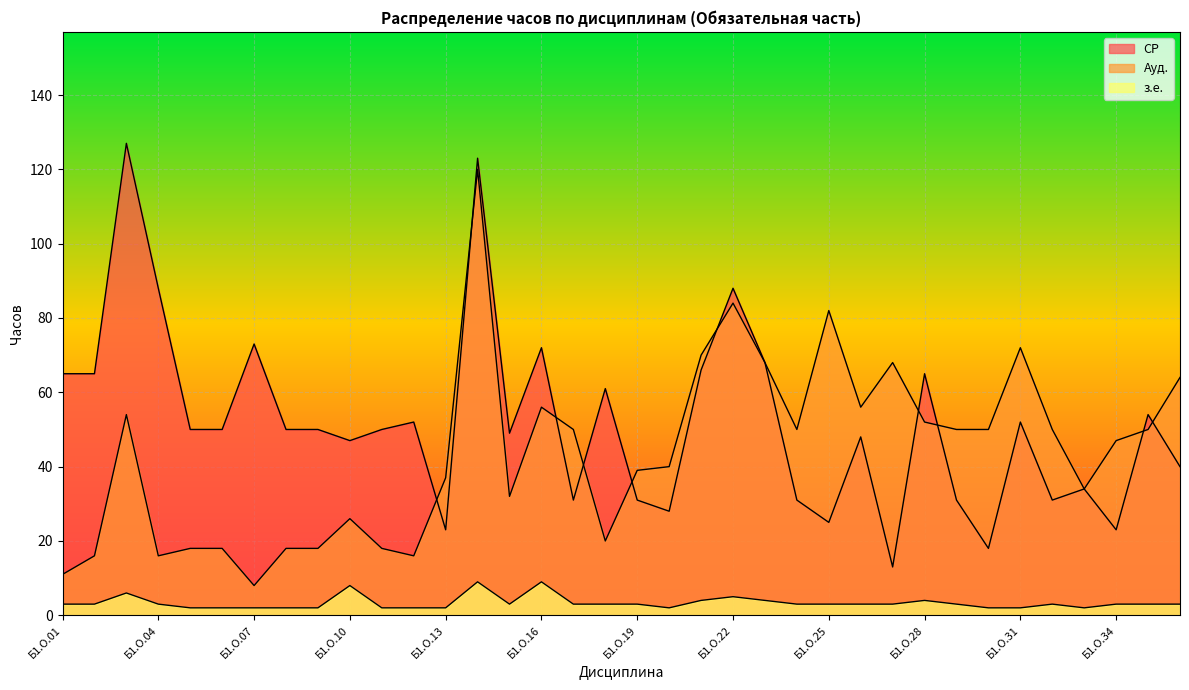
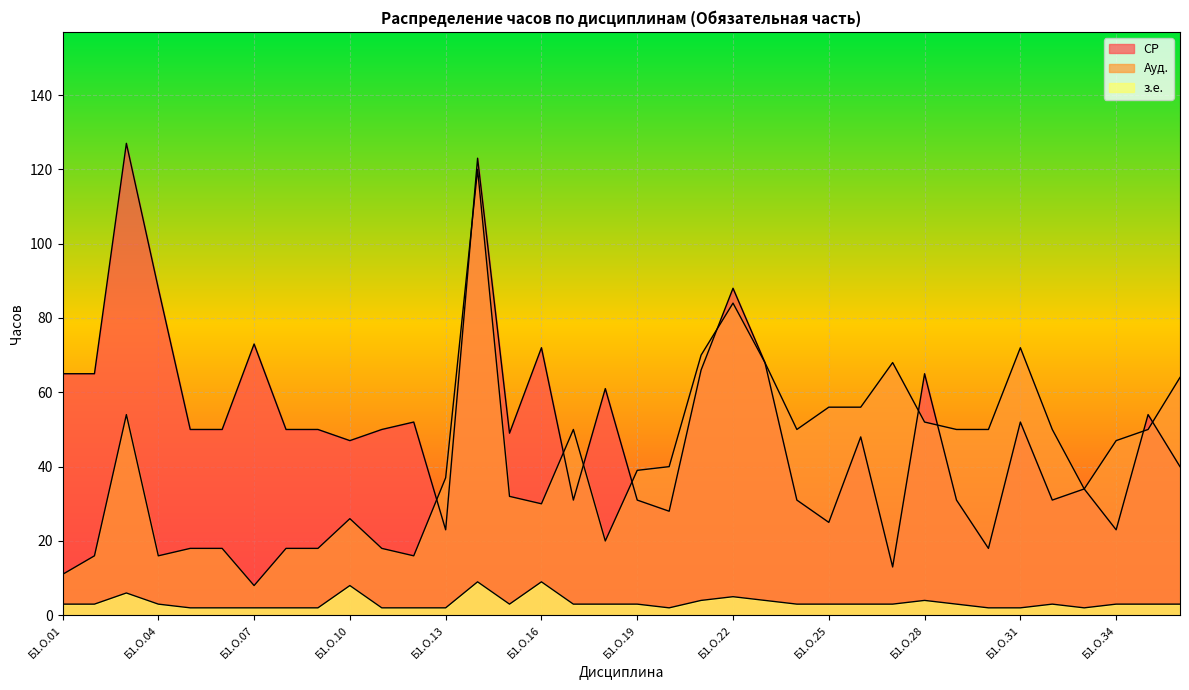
Ауд., Б1.О.16: 56 -> 30
Ауд., Б1.О.25: 82 -> 56
